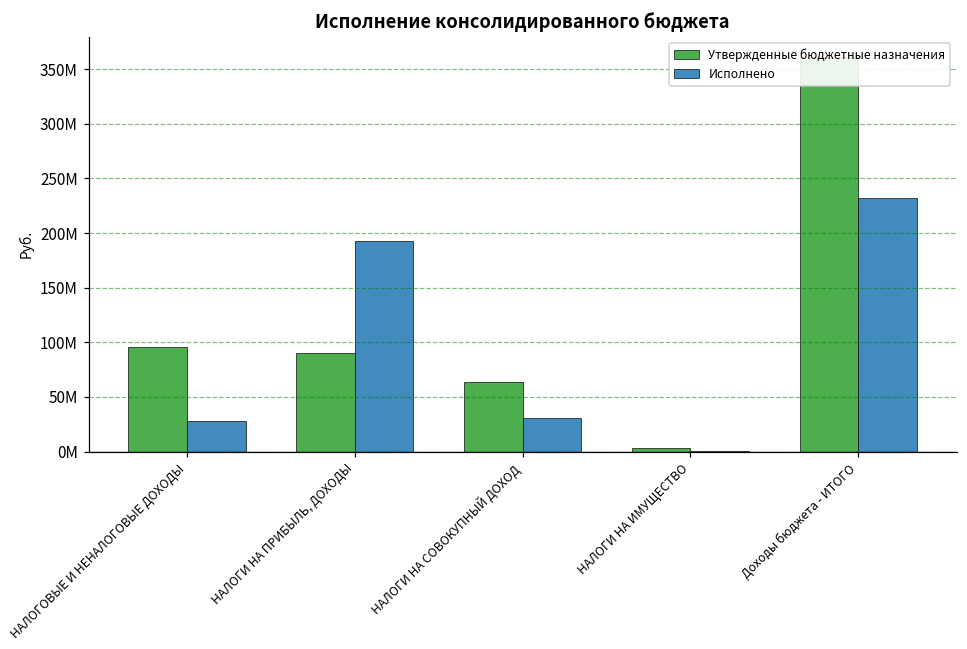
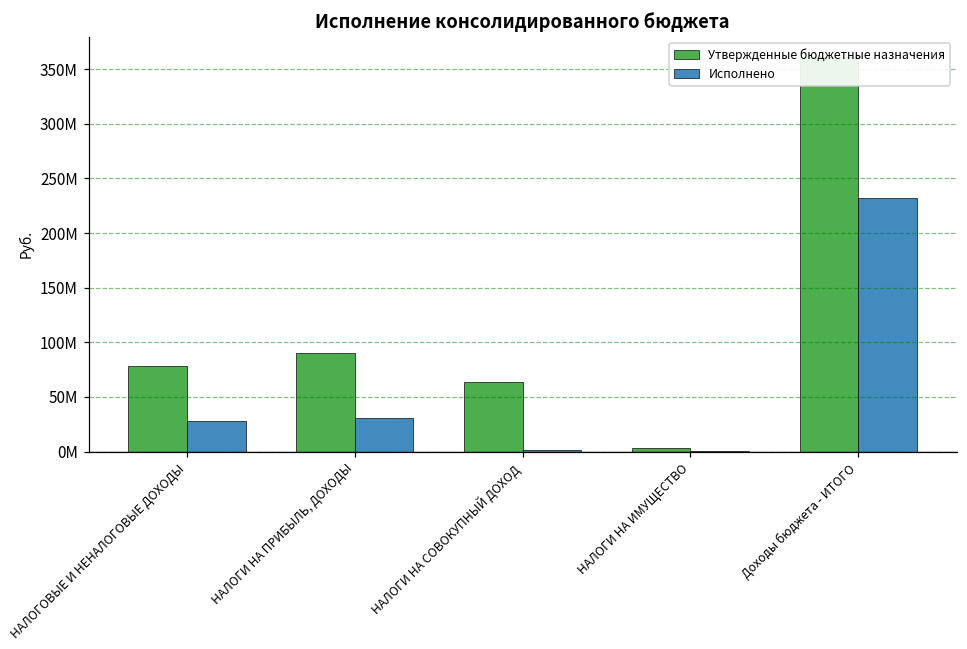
Утвержденные бюджетные назначения, НАЛОГОВЫЕ И НЕНАЛОГОВЫЕ ДОХОДЫ: 100М -> 80М
Исполнено, НАЛОГИ НА ПРИБЫЛЬ, ДОХОДЫ: 190М -> 30М
Исполнено, НАЛОГИ НА СОВОКУПНЫЙ ДОХОД: 30М -> 0М
